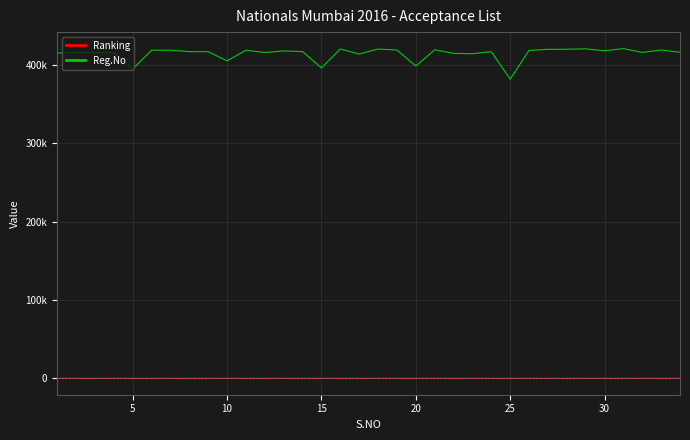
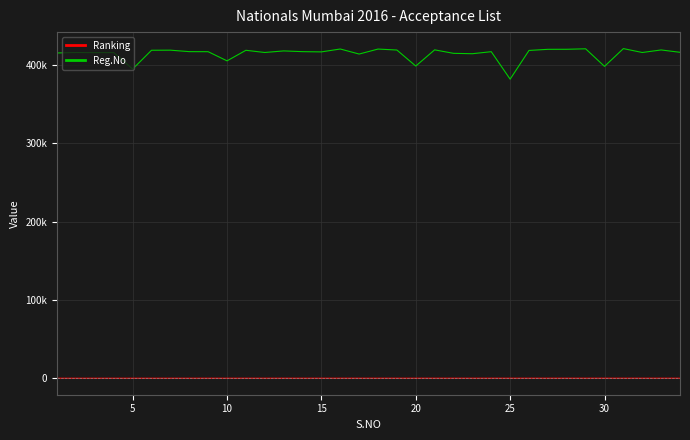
Reg.No, 15: 400000 -> 420000
Reg.No, 30: 420000 -> 400000
